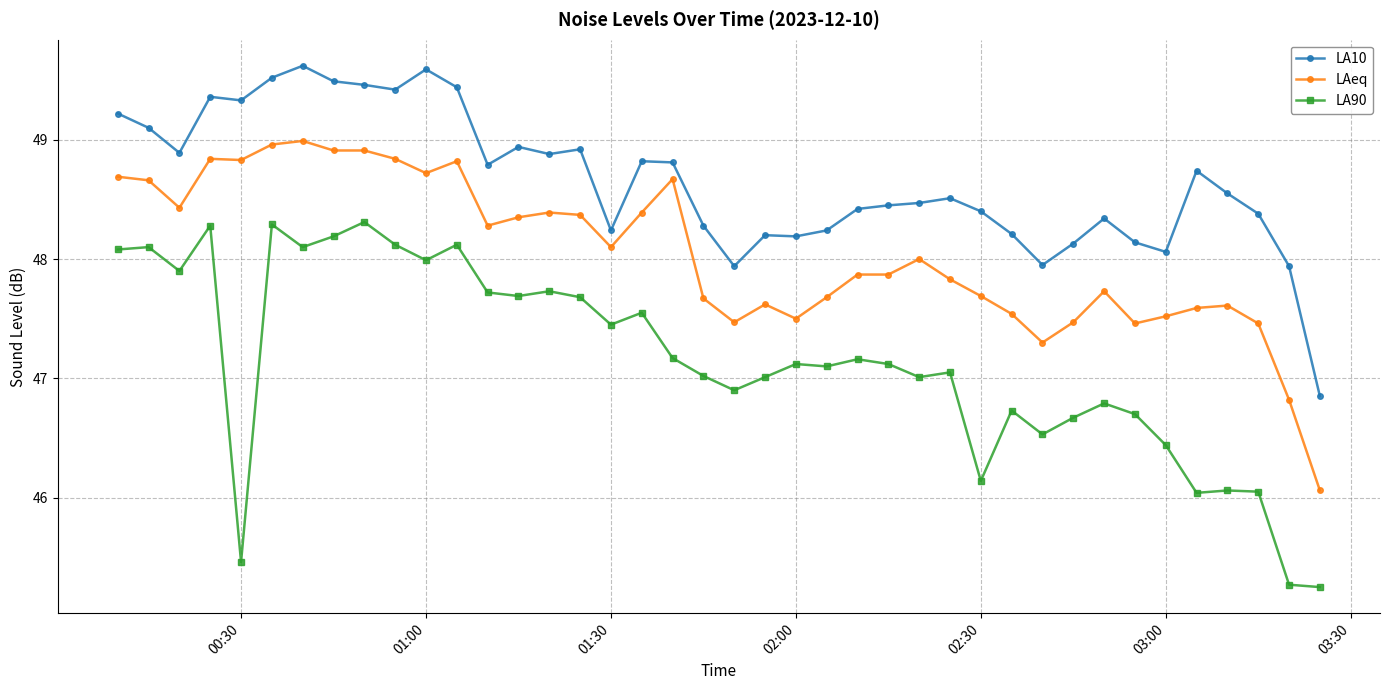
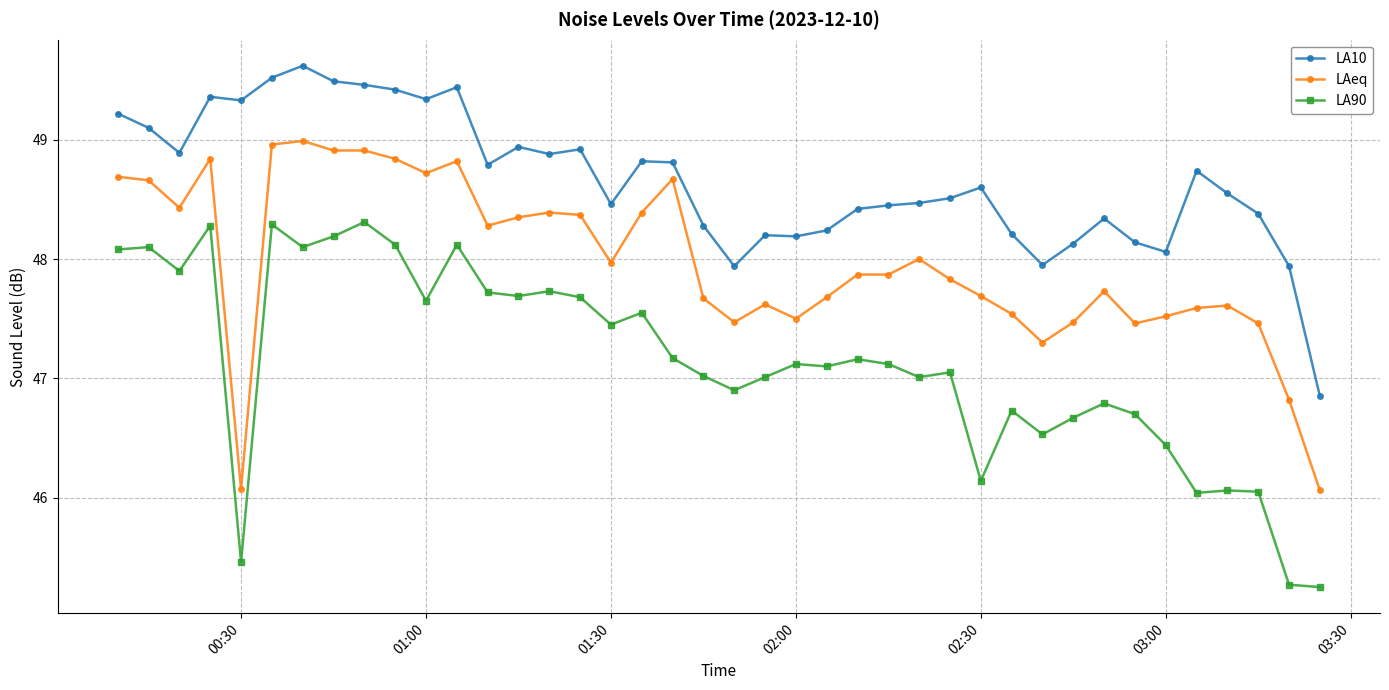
LAeq, 00:30: 48.83 -> 46.07
LA10, 01:00: 49.59 -> 49.34
LA90, 01:00: 47.99 -> 47.65
LA10, 01:30: 48.24 -> 48.46
LAeq, 01:30: 48.10 -> 47.97
LA10, 02:30: 48.4 -> 48.6
